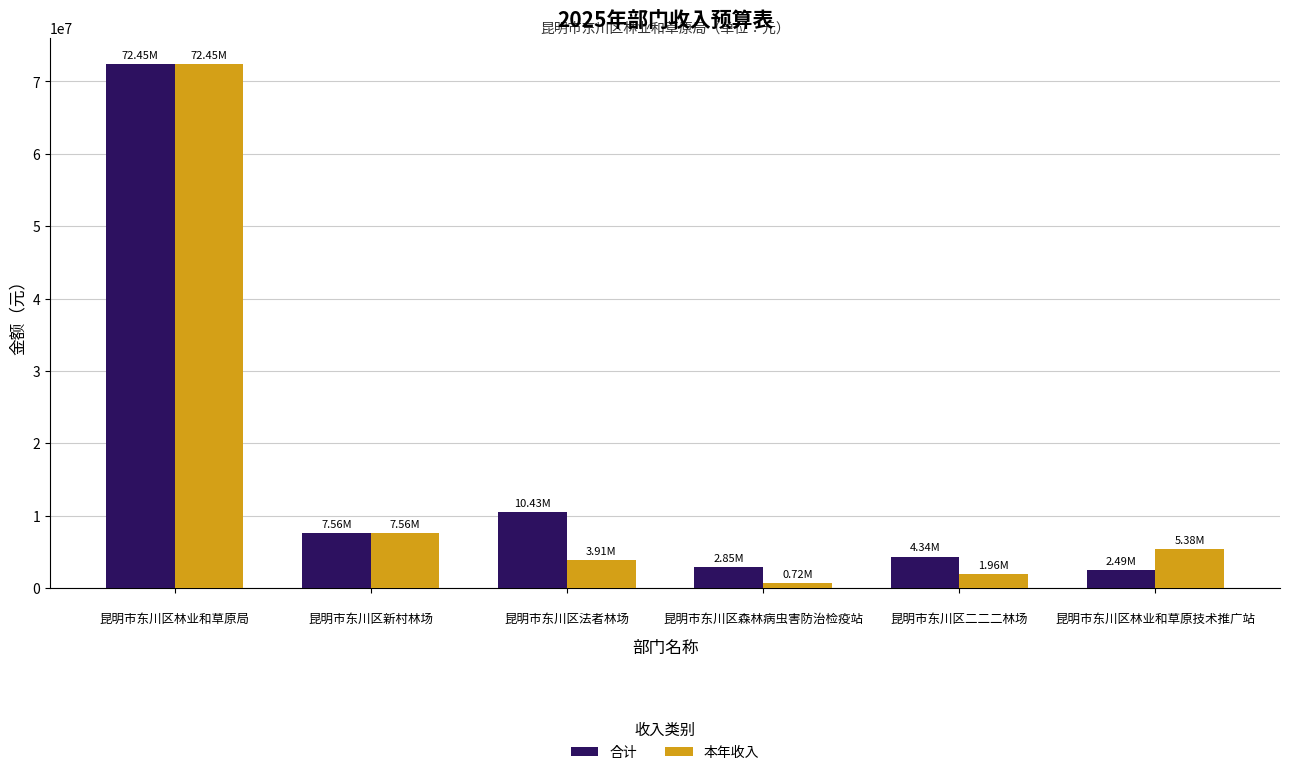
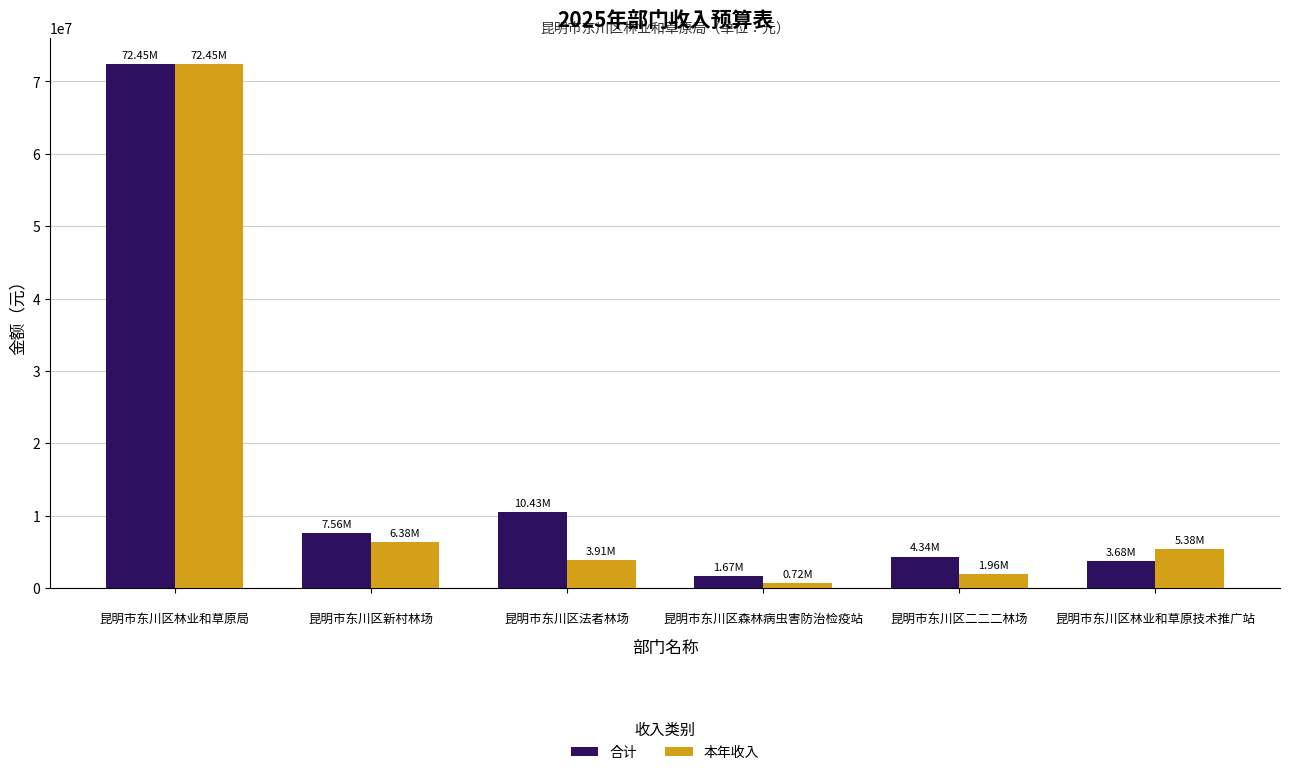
本年收入, 昆明市东川区新村林场: 7.56M -> 6.38M
合计, 昆明市东川区森林病虫害防治检疫站: 2.85M -> 1.67M
合计, 昆明市东川区林业和草原技术推广站: 2.49M -> 3.68M
